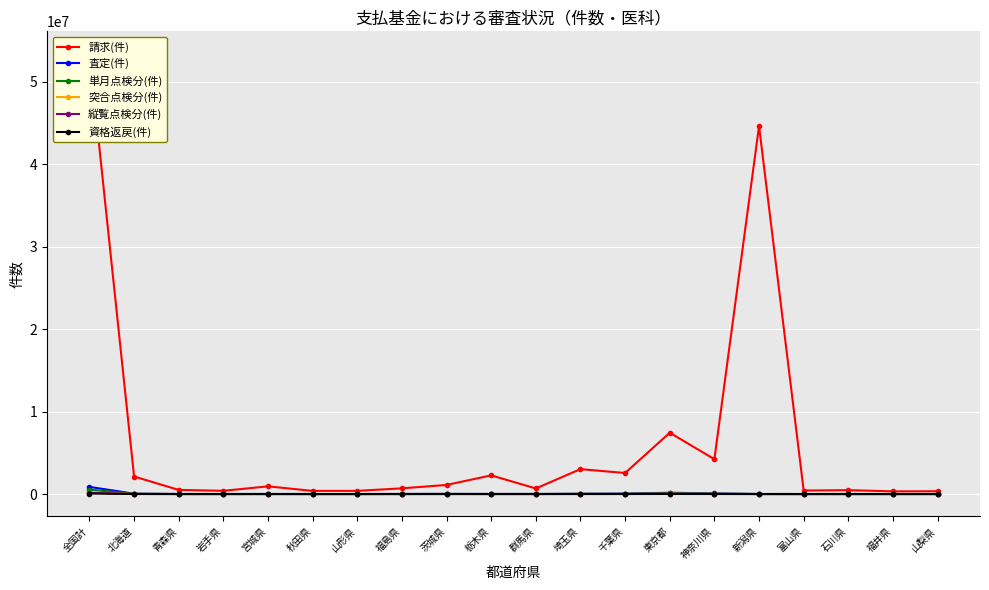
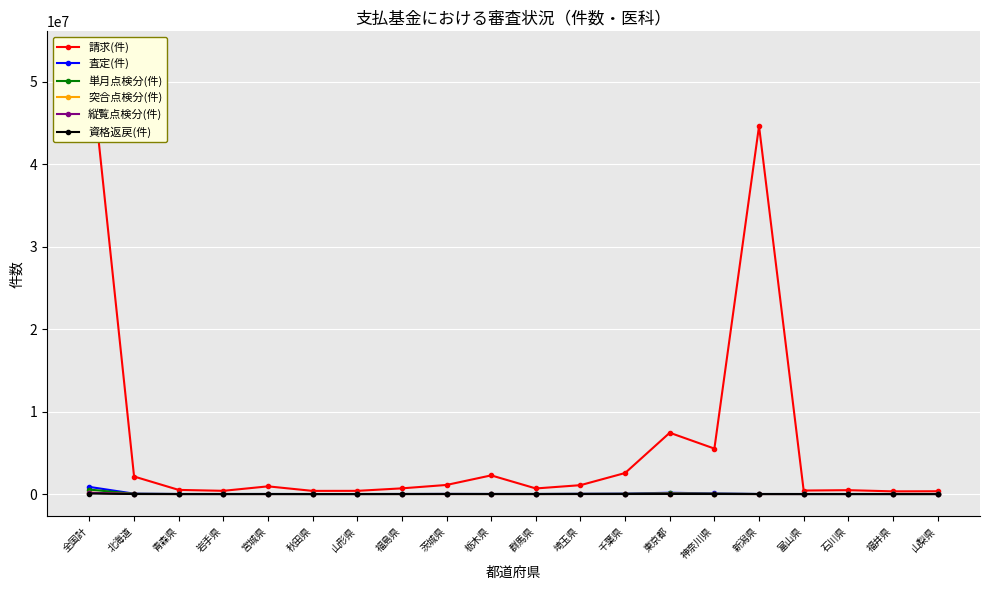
請求(件), 埼玉県: 3000000 -> 1000000
請求(件), 神奈川県: 4000000 -> 6000000
